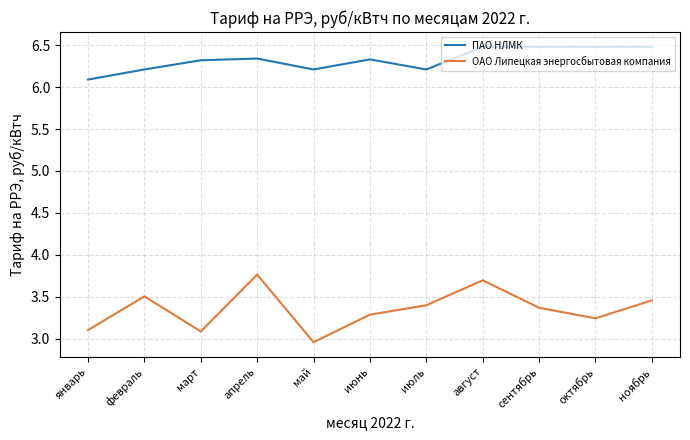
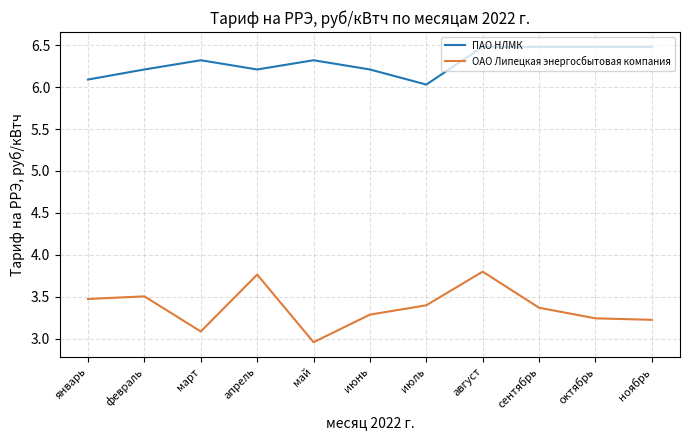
ОАО Липецкая энергосбытовая компания, январь: 3.1 -> 3.5
ПАО НЛМК, апрель: 6.3 -> 6.2
ПАО НЛМК, май: 6.2 -> 6.3
ПАО НЛМК, июнь: 6.3 -> 6.2
ПАО НЛМК, июль: 6.2 -> 6.0
ОАО Липецкая энергосбытовая компания, август: 3.7 -> 3.8
ОАО Липецкая энергосбытовая компания, ноябрь: 3.5 -> 3.2
